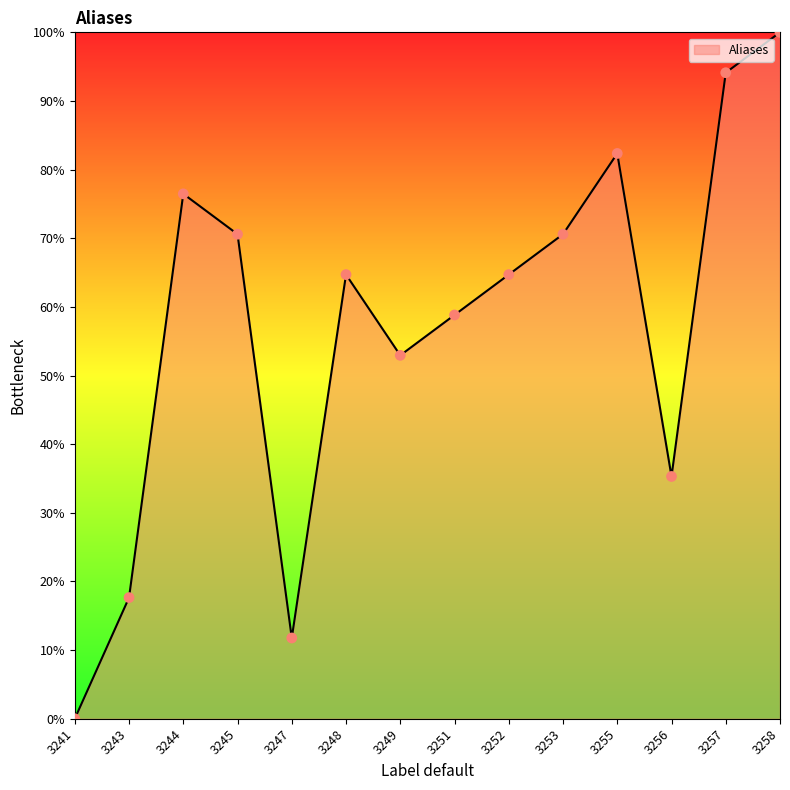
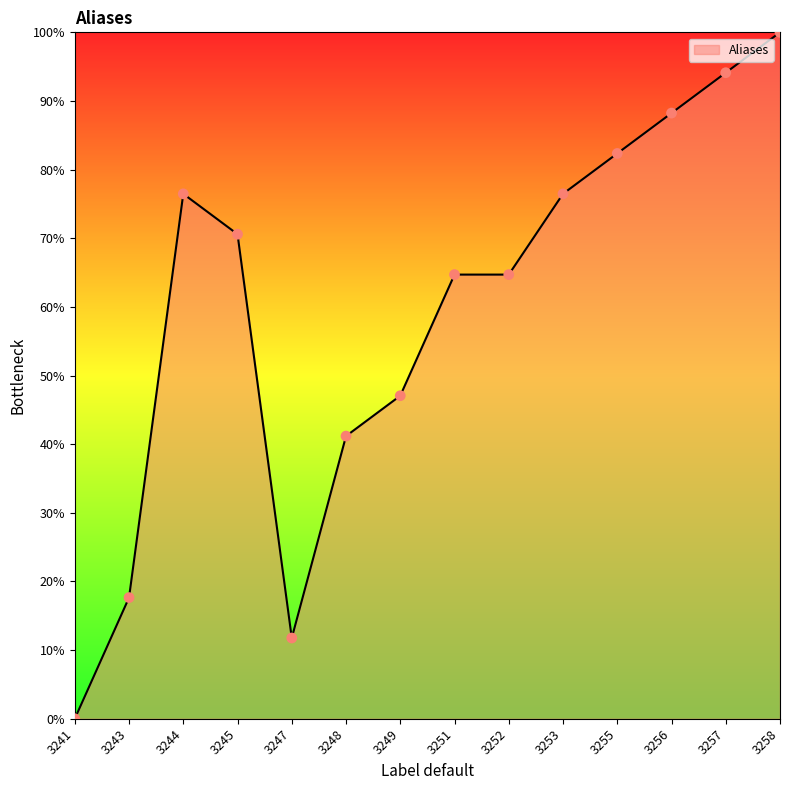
3248: 65% -> 41%
3249: 53% -> 47%
3251: 59% -> 65%
3253: 71% -> 76%
3256: 35% -> 88%
